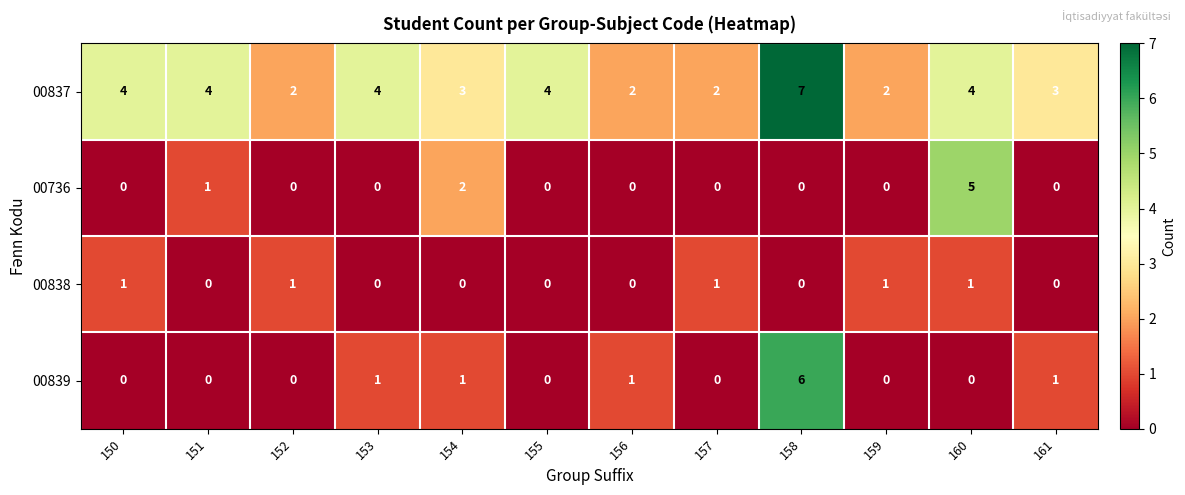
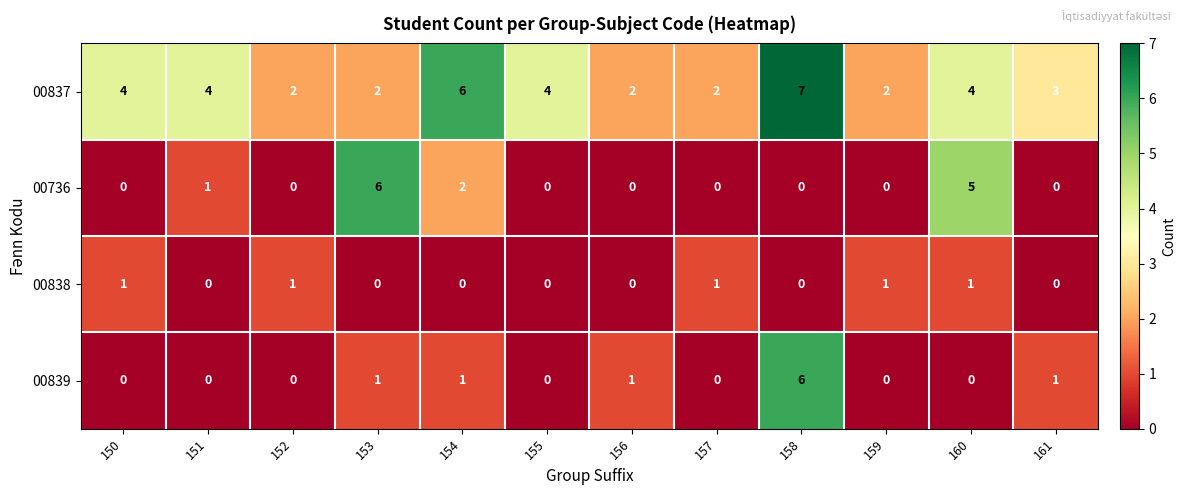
00837, 153: 4 -> 2
00837, 154: 3 -> 6
00736, 153: 0 -> 6
